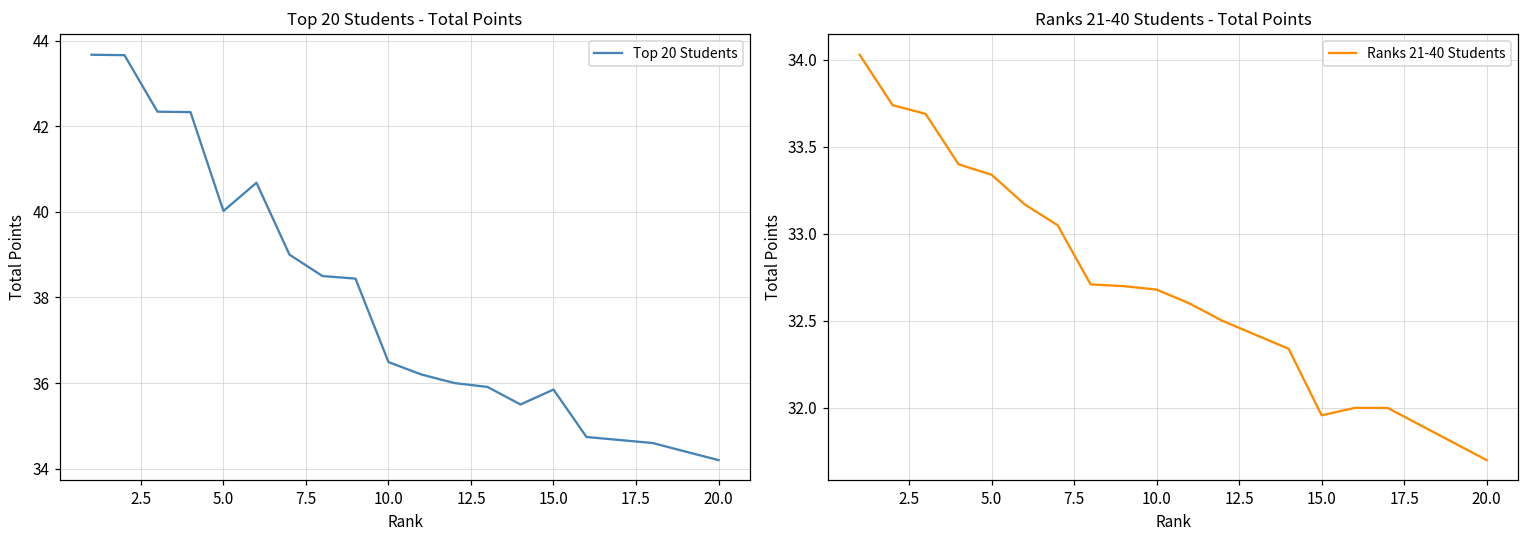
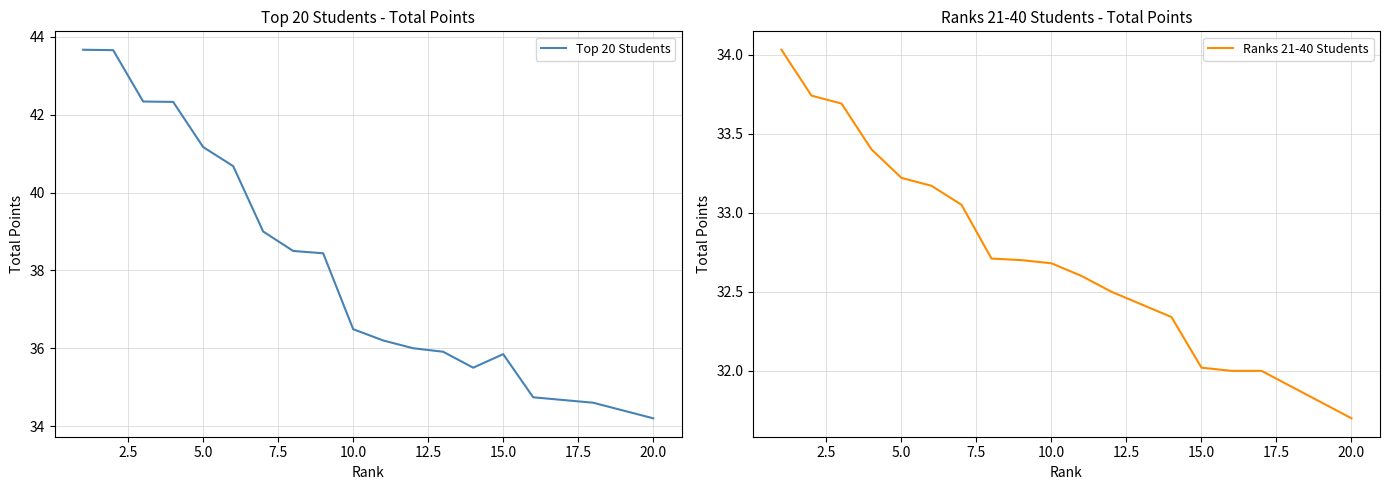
Top 20 Students - Total Points, 5.0: 40.0 -> 41.2
Ranks 21-40 Students - Total Points, 5.0: 33.34 -> 33.22
Ranks 21-40 Students - Total Points, 15.0: 31.96 -> 32.02
